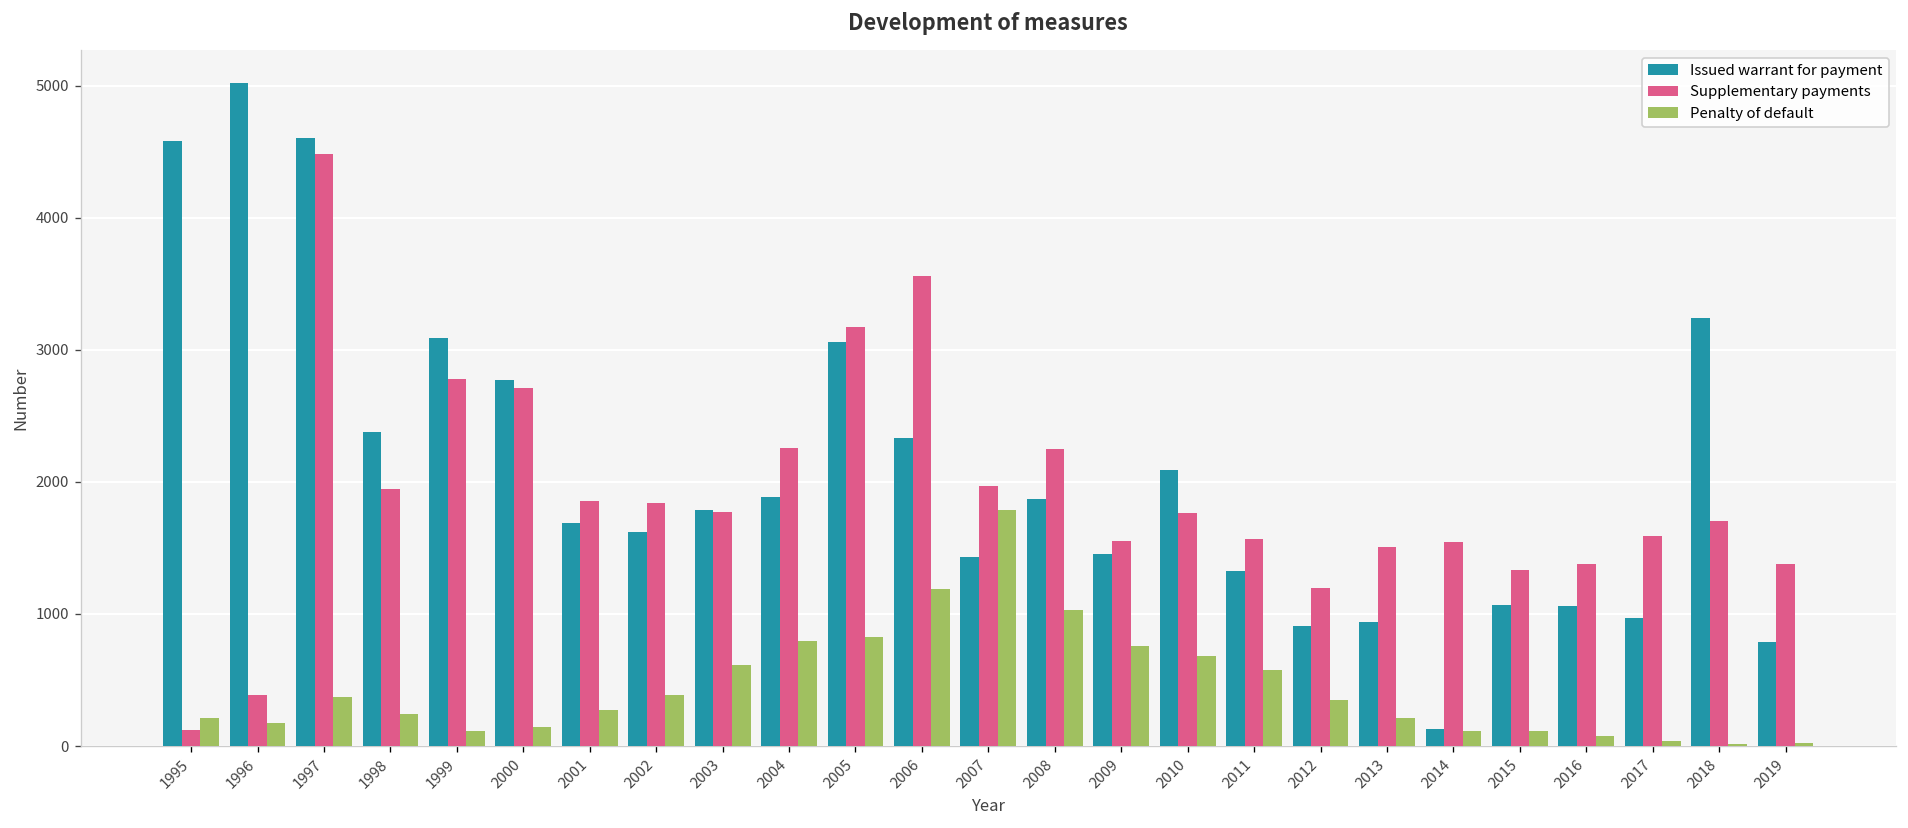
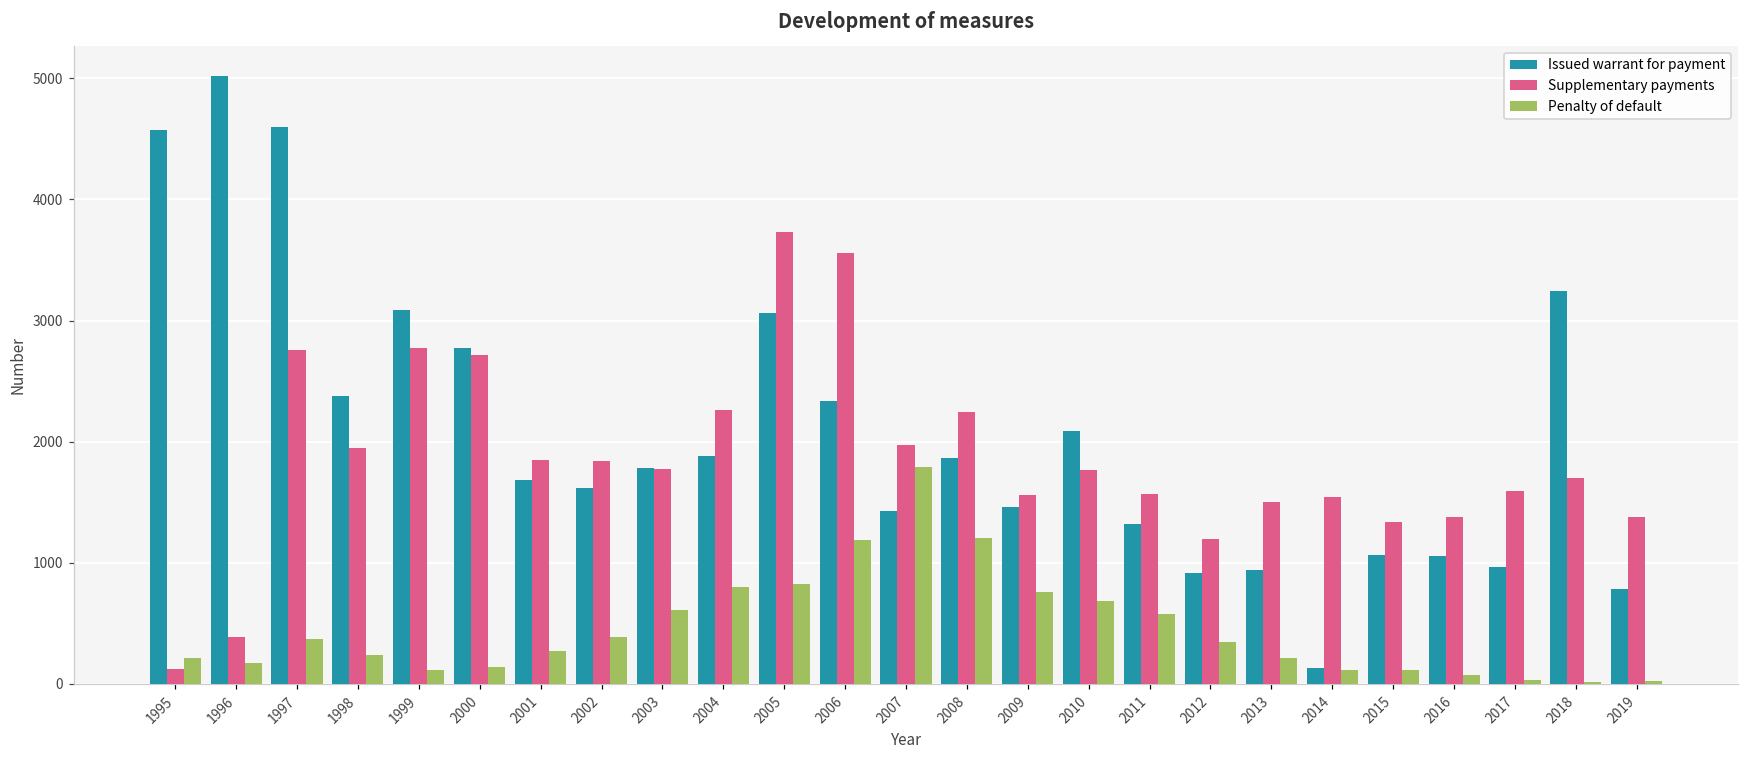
Supplementary payments, 1997: 4480 -> 2760
Supplementary payments, 2005: 3170 -> 3740
Penalty of default, 2008: 1030 -> 1200
